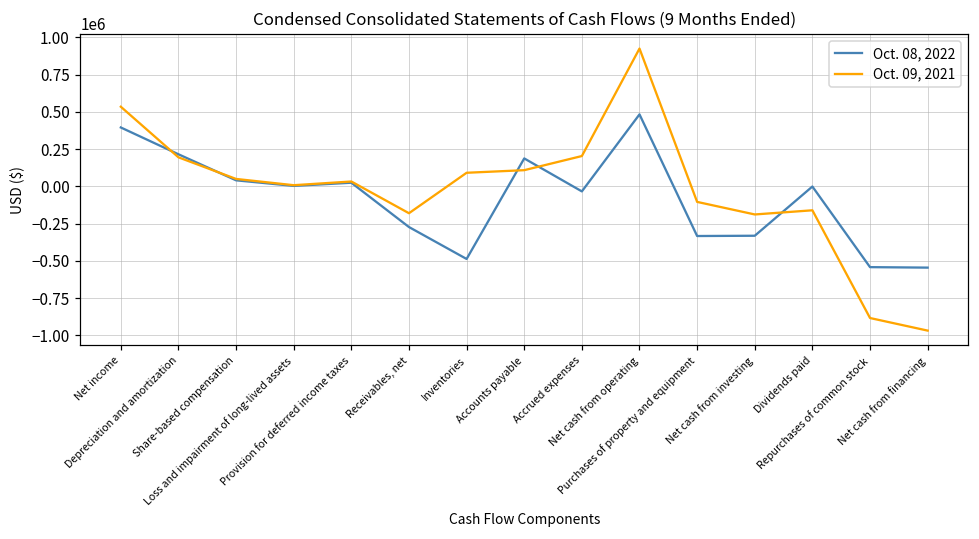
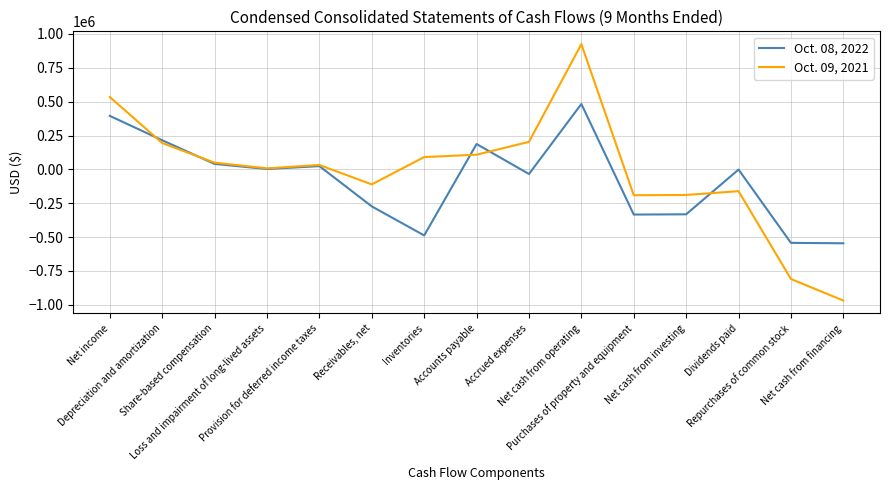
Oct. 09, 2021, Receivables, net: -180000 -> -110000
Oct. 09, 2021, Purchases of property and equipment: -100000 -> -190000
Oct. 09, 2021, Repurchases of common stock: -880000 -> -810000
